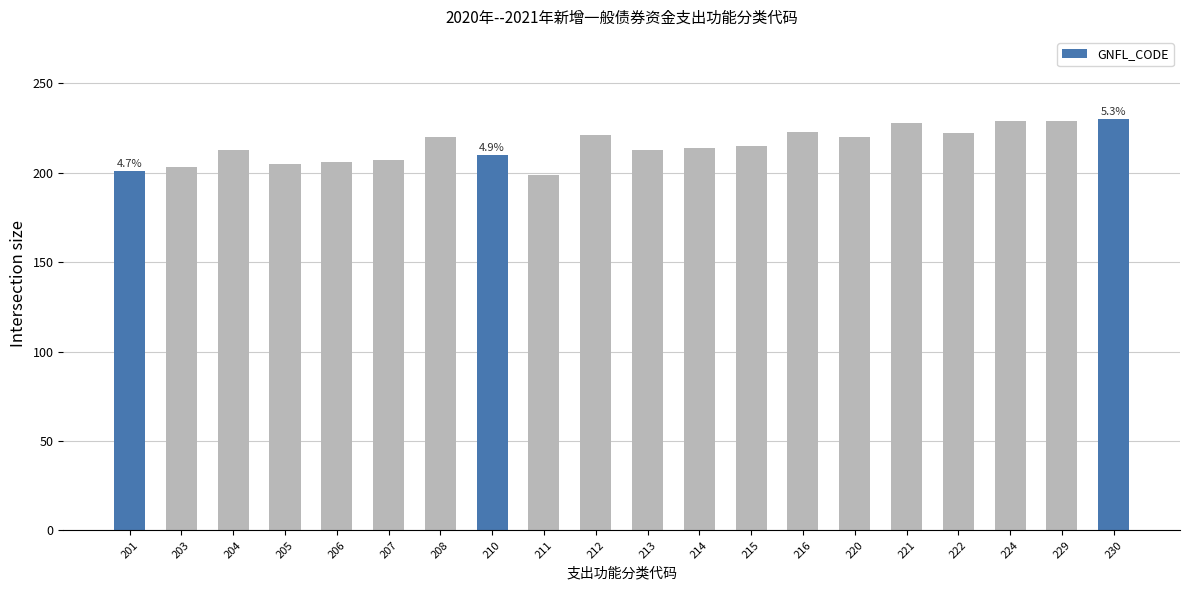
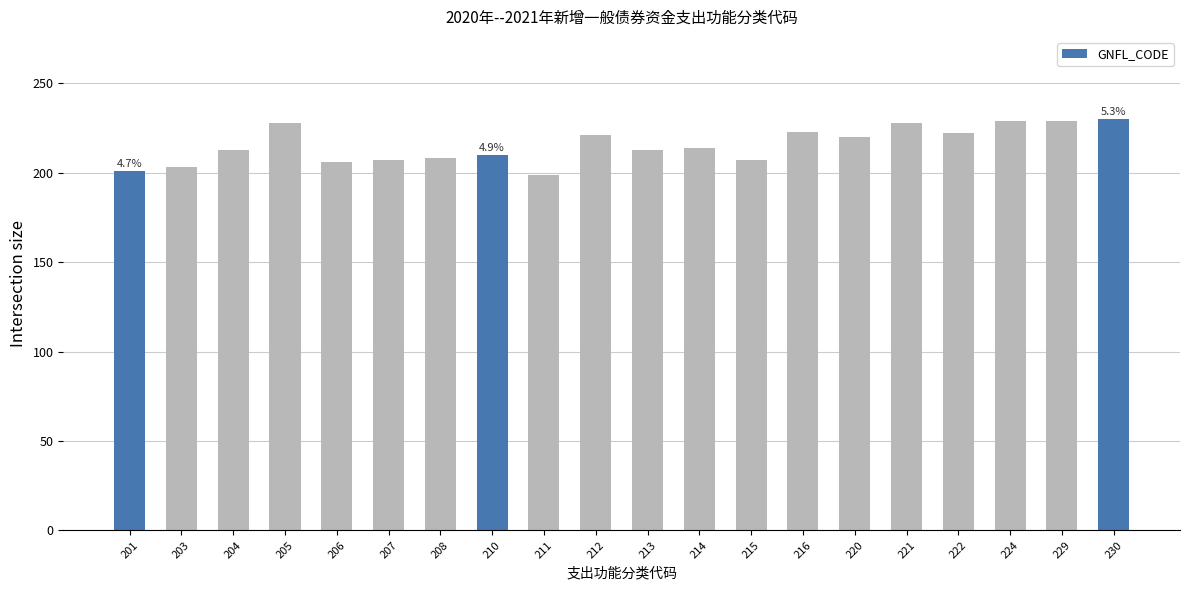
205: 205 -> 228
208: 220 -> 208
215: 215 -> 207
